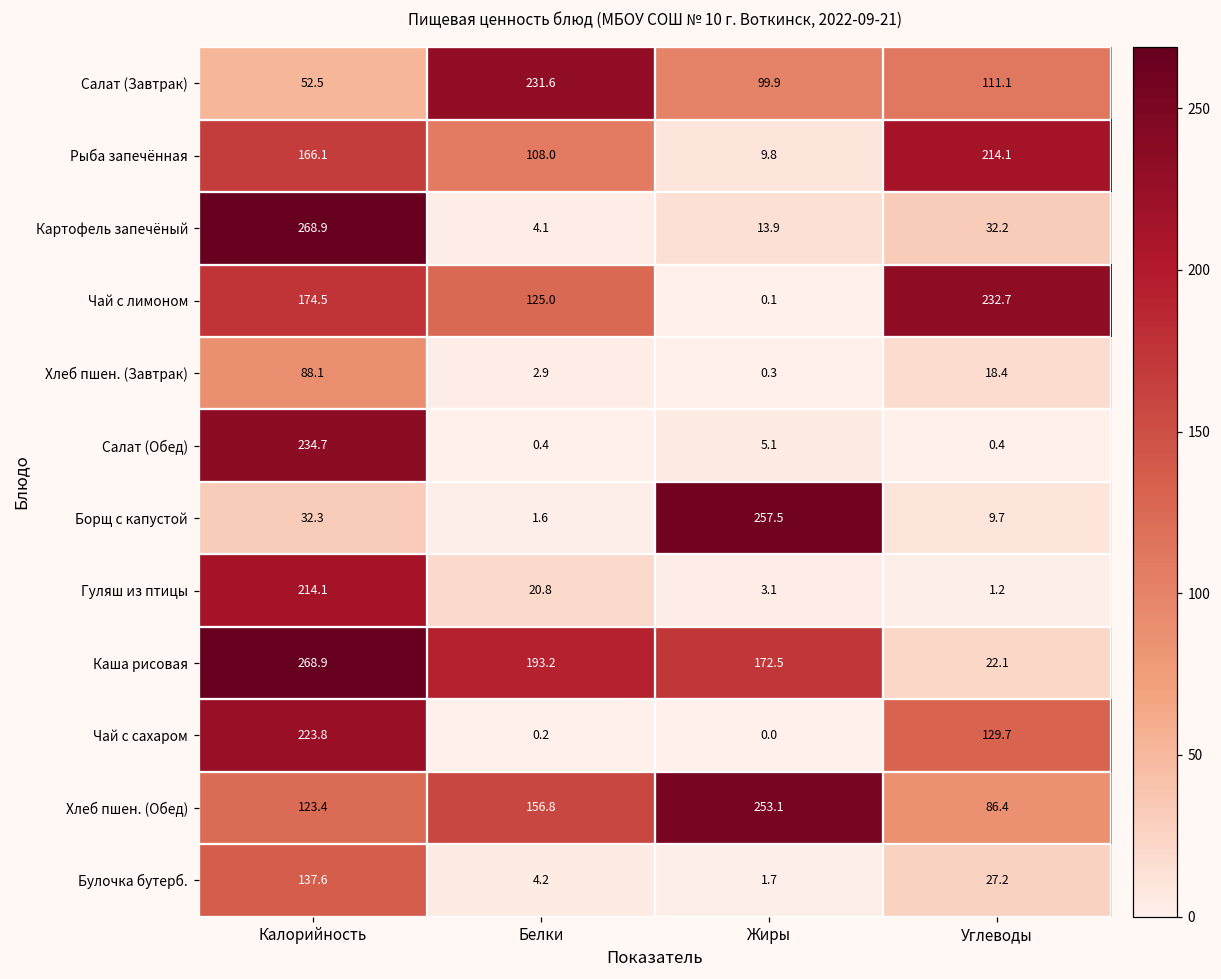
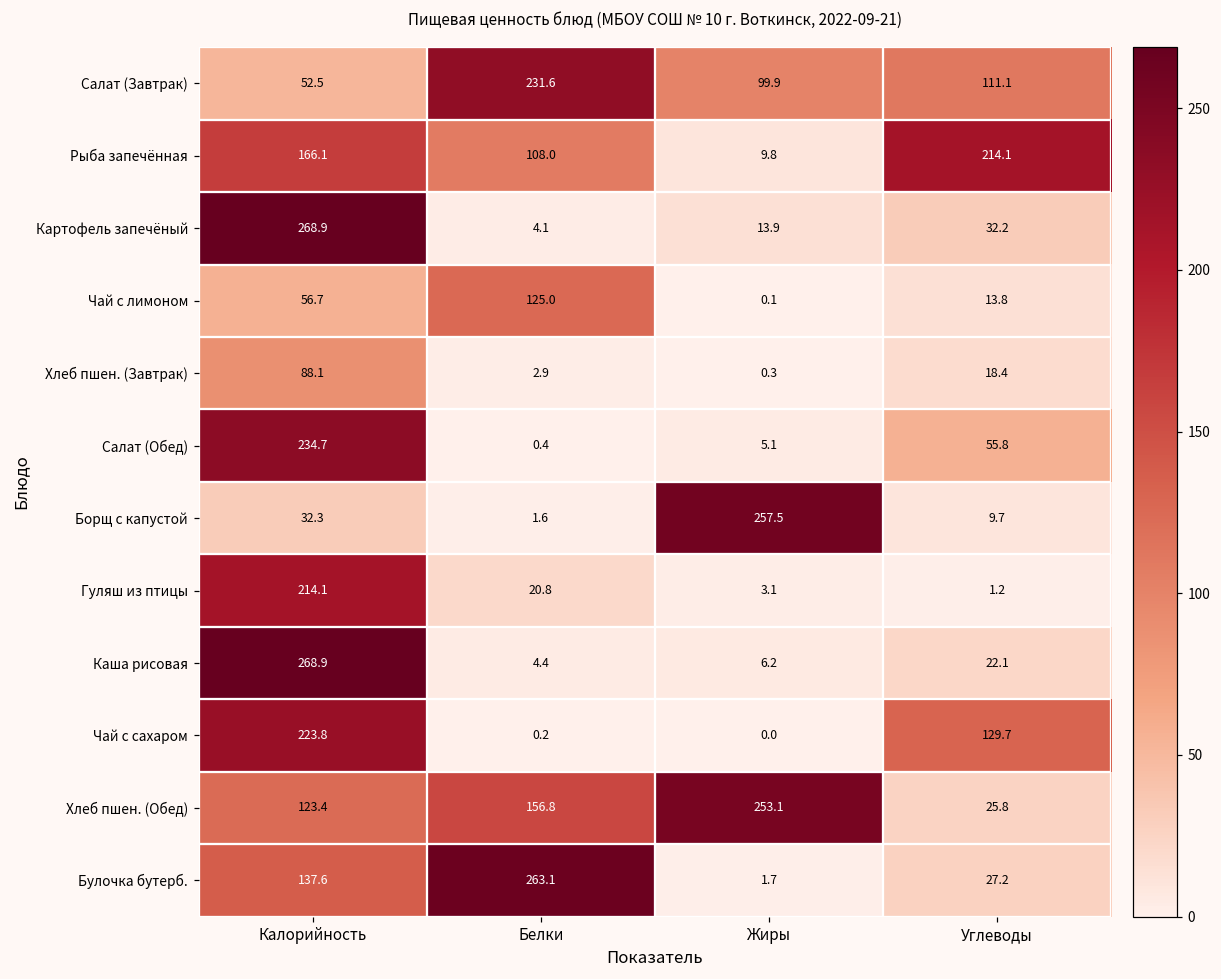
Чай с лимоном, Калорийность: 174.5 -> 56.7
Чай с лимоном, Углеводы: 232.7 -> 13.8
Салат (Обед), Углеводы: 0.4 -> 55.8
Каша рисовая, Белки: 193.2 -> 4.4
Каша рисовая, Жиры: 172.5 -> 6.2
Хлеб пшен. (Обед), Углеводы: 86.4 -> 25.8
Булочка бутерб., Белки: 4.2 -> 263.1
